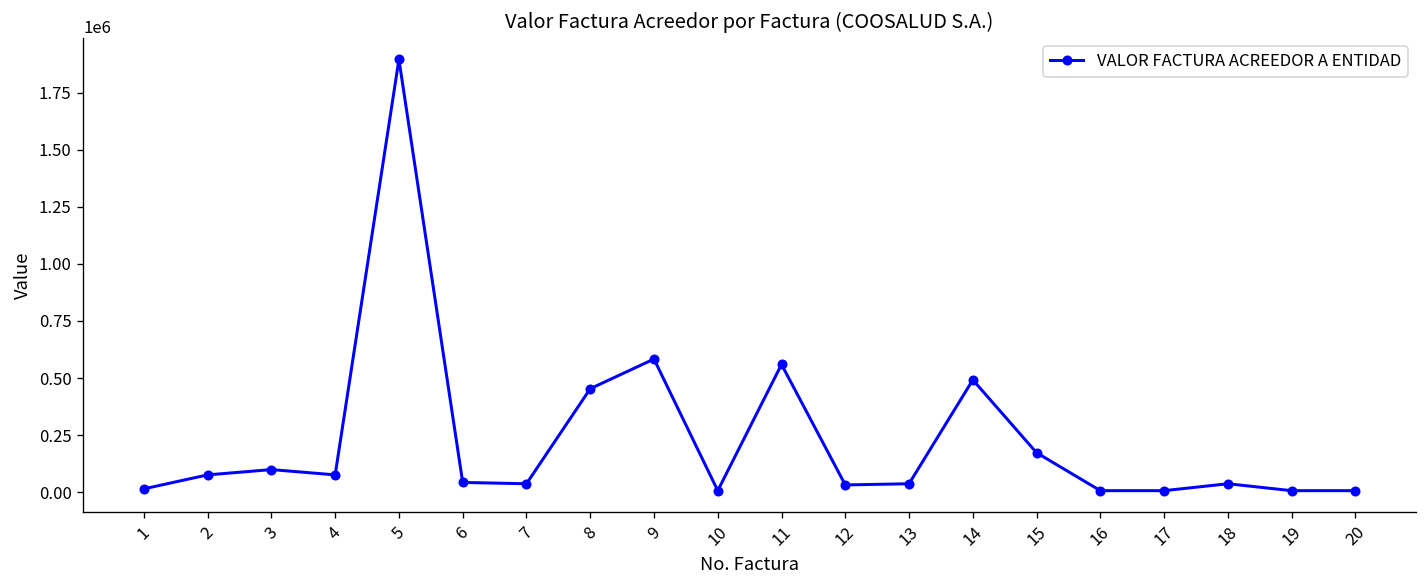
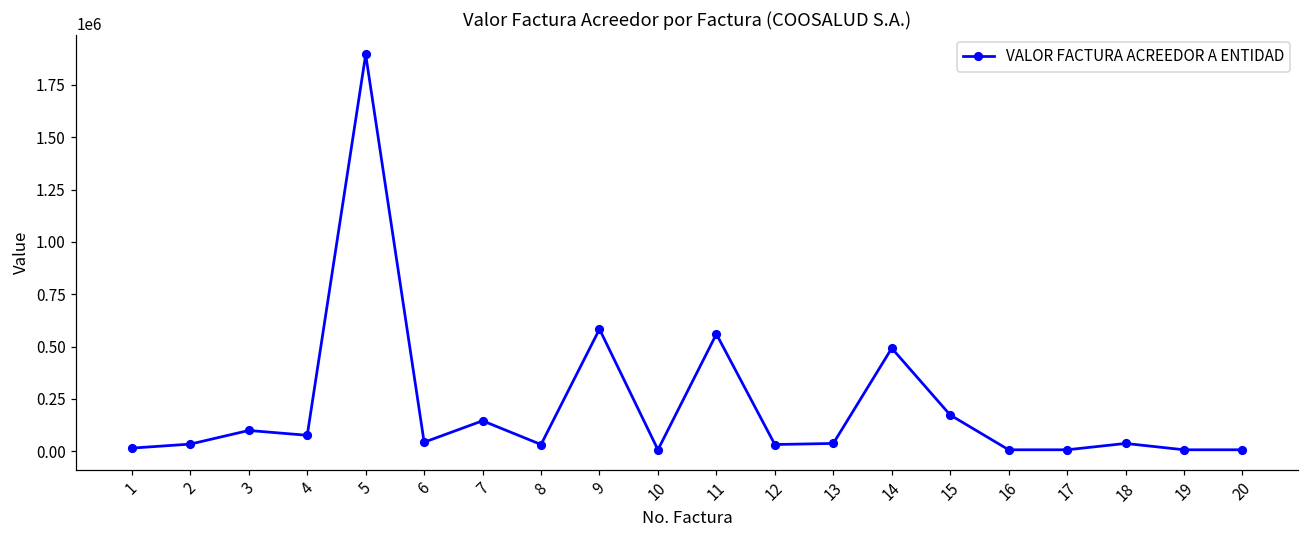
2: 80000 -> 30000
7: 40000 -> 150000
8: 450000 -> 30000
